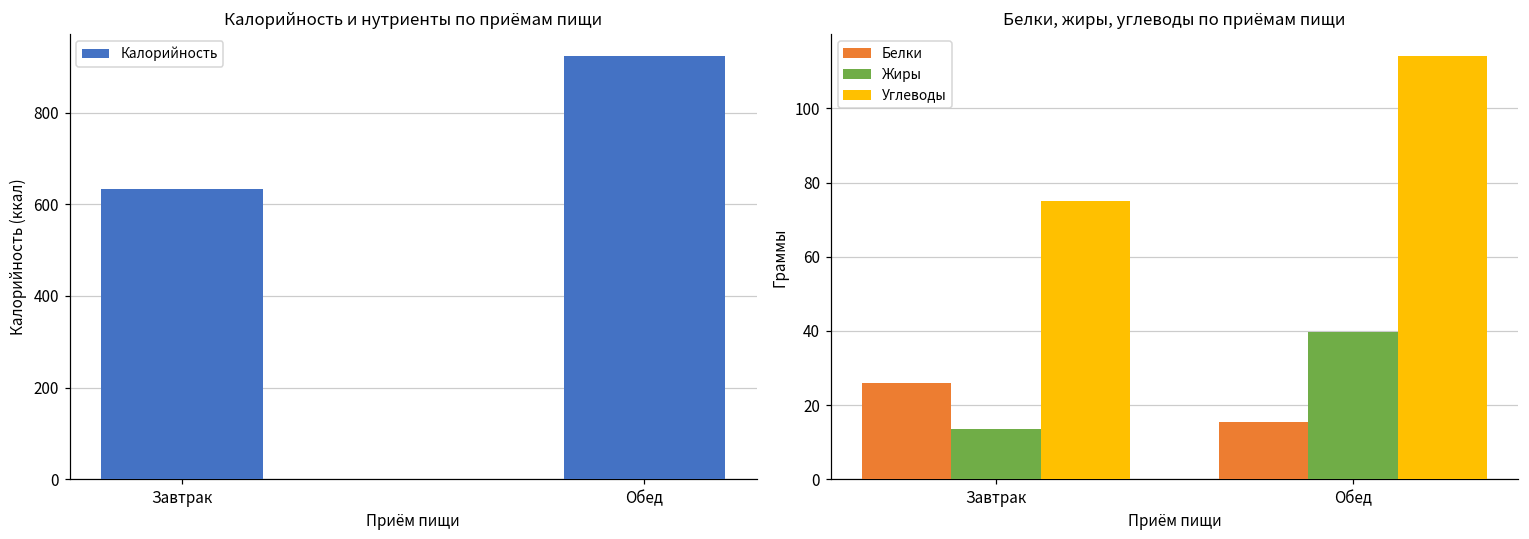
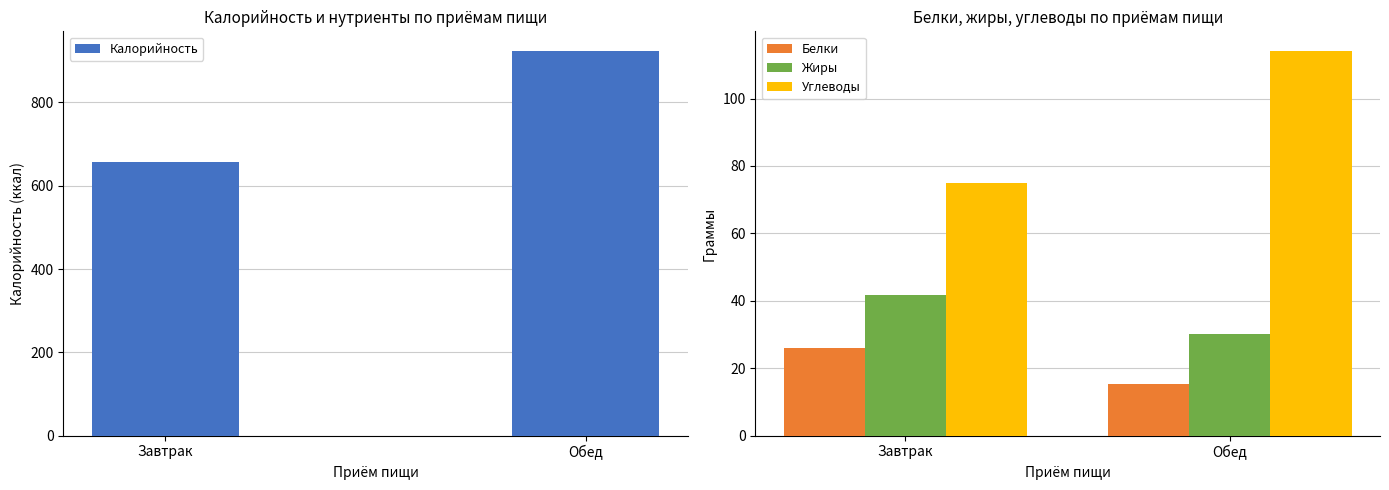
Калорийность и нутриенты по приёмам пищи, Завтрак: 630 -> 660
Белки, жиры, углеводы по приёмам пищи, Жиры, Завтрак: 14 -> 42
Белки, жиры, углеводы по приёмам пищи, Жиры, Обед: 40 -> 30
